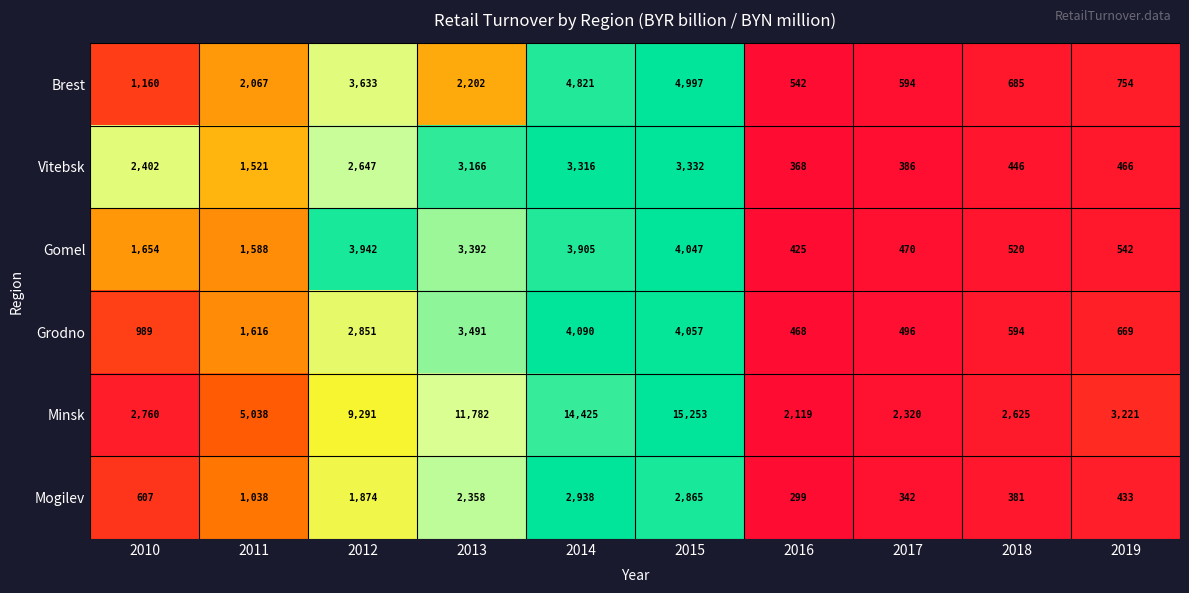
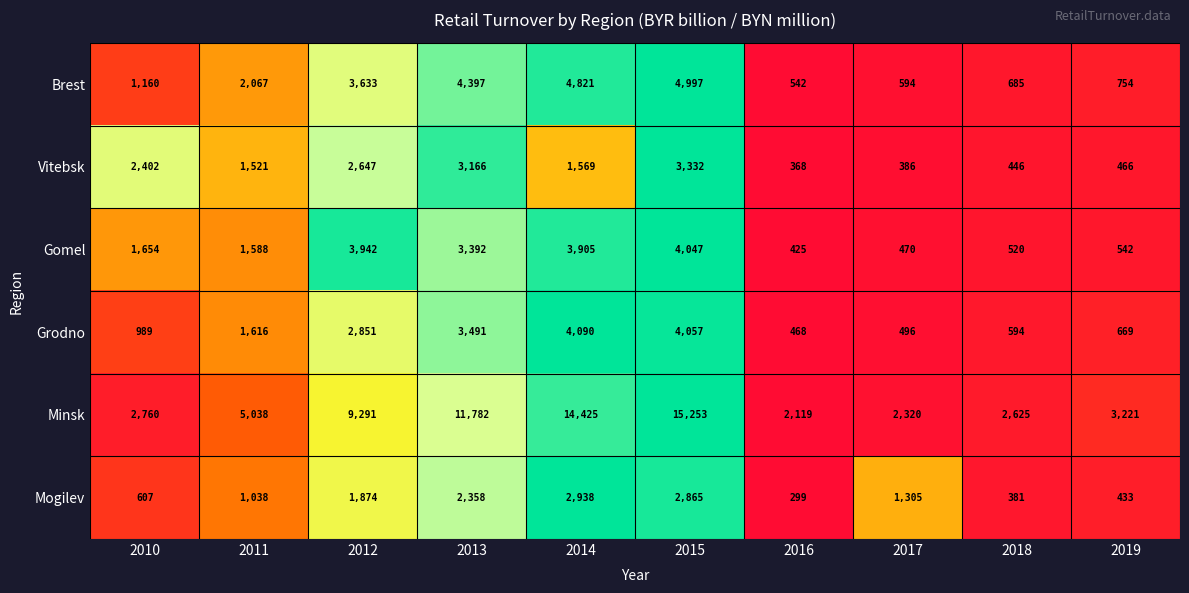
Brest, 2013: 2,202 -> 4,397
Vitebsk, 2014: 3,316 -> 1,569
Mogilev, 2017: 342 -> 1,305
